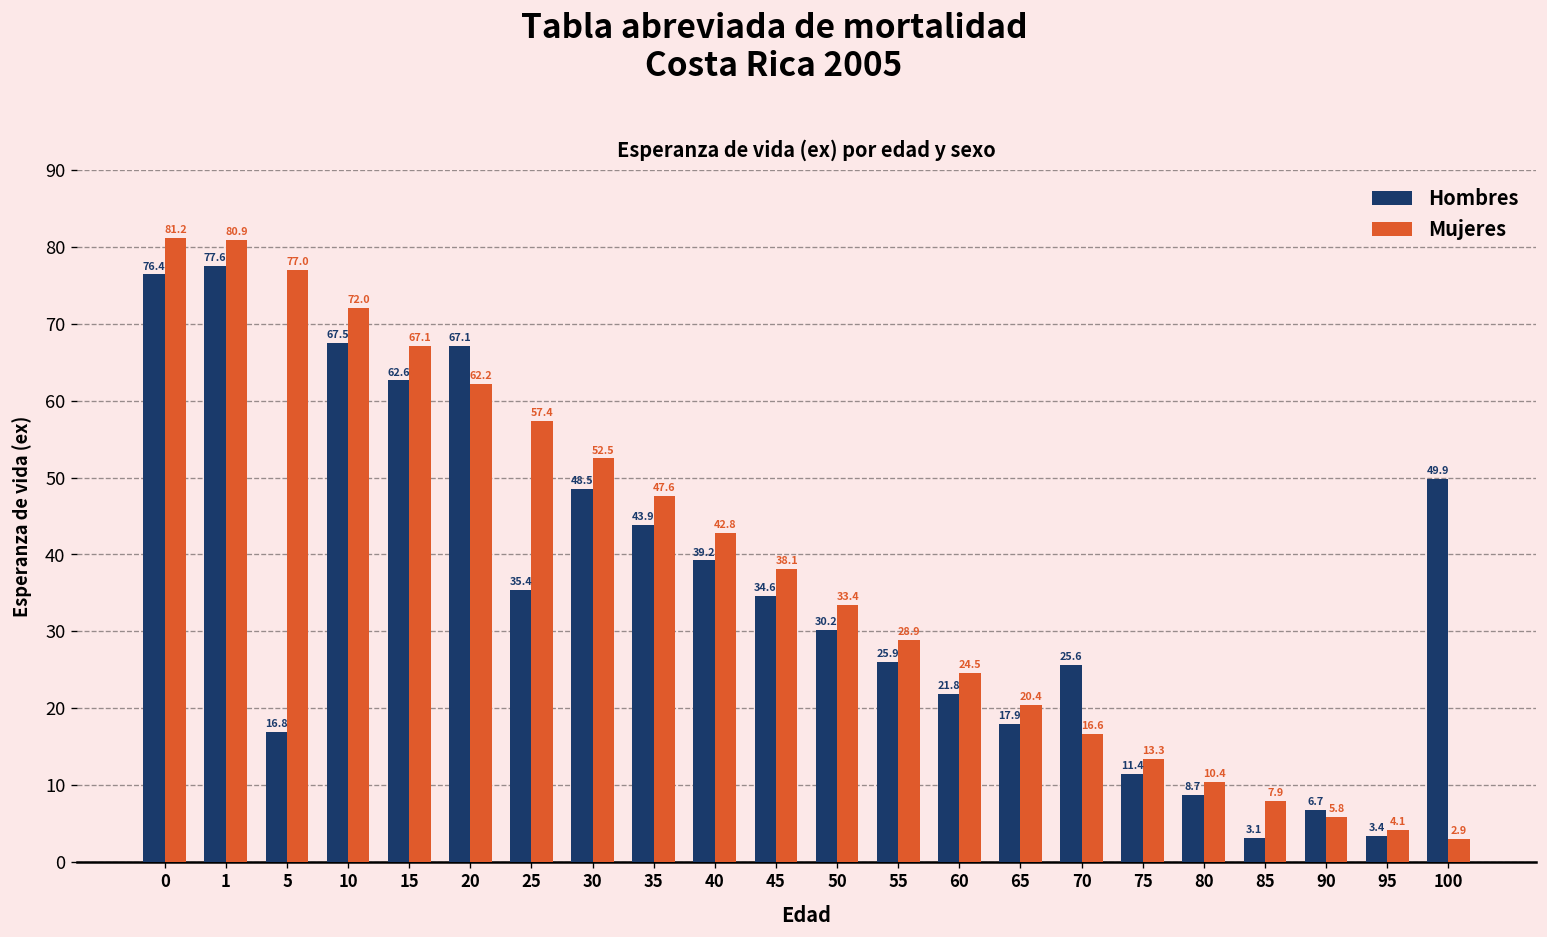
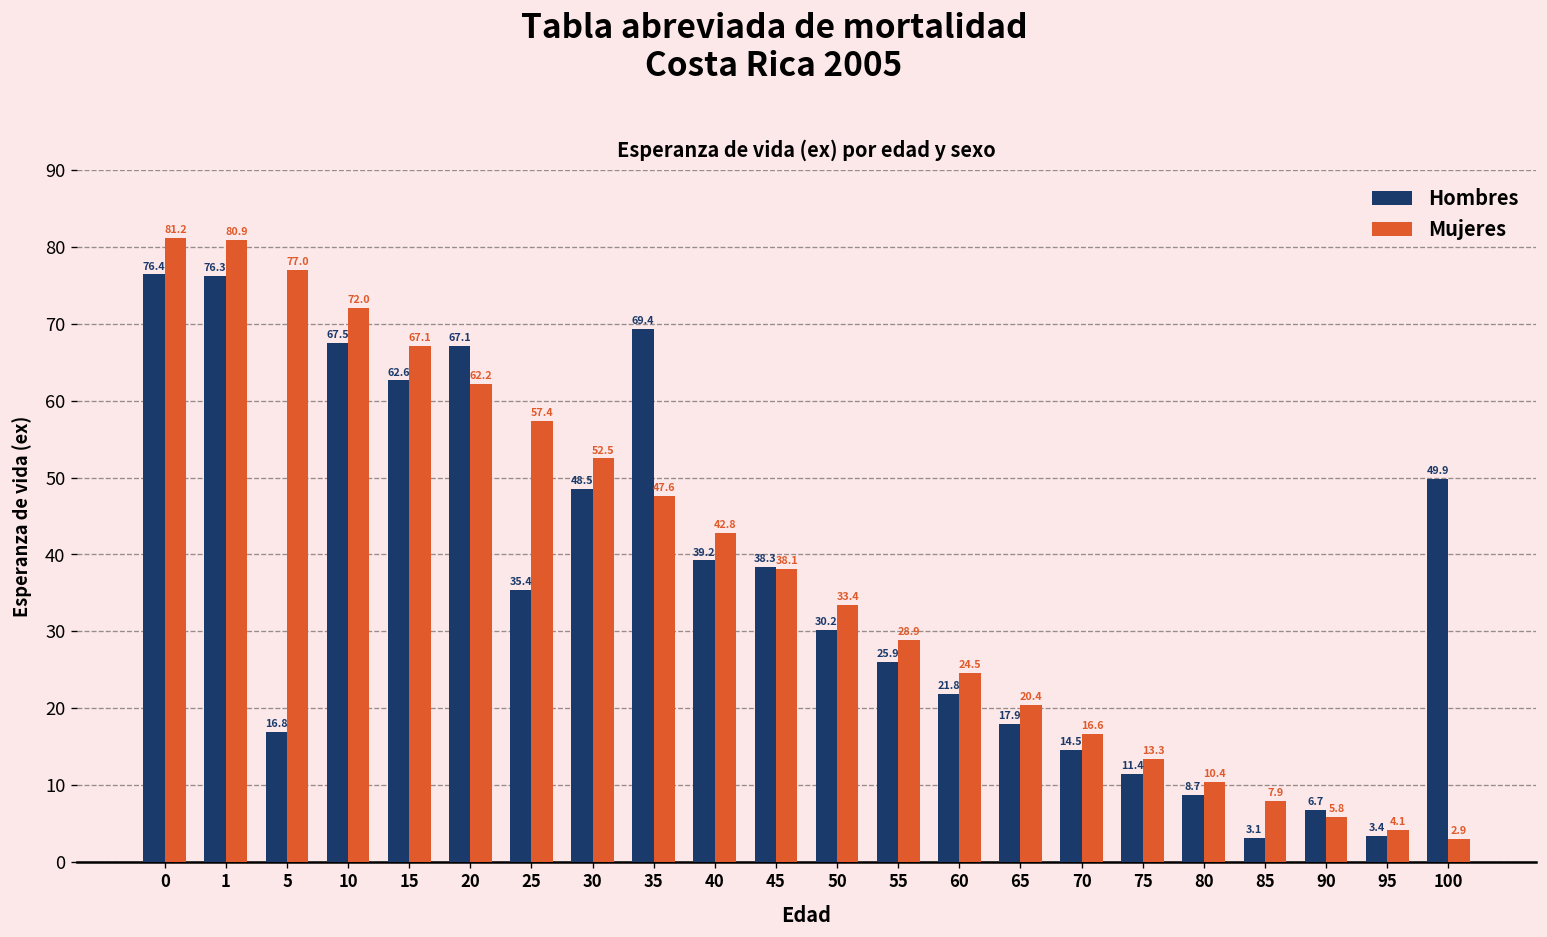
Hombres, 1: 77.6 -> 76.3
Hombres, 35: 43.9 -> 69.4
Hombres, 45: 34.6 -> 38.3
Hombres, 70: 25.6 -> 14.5
